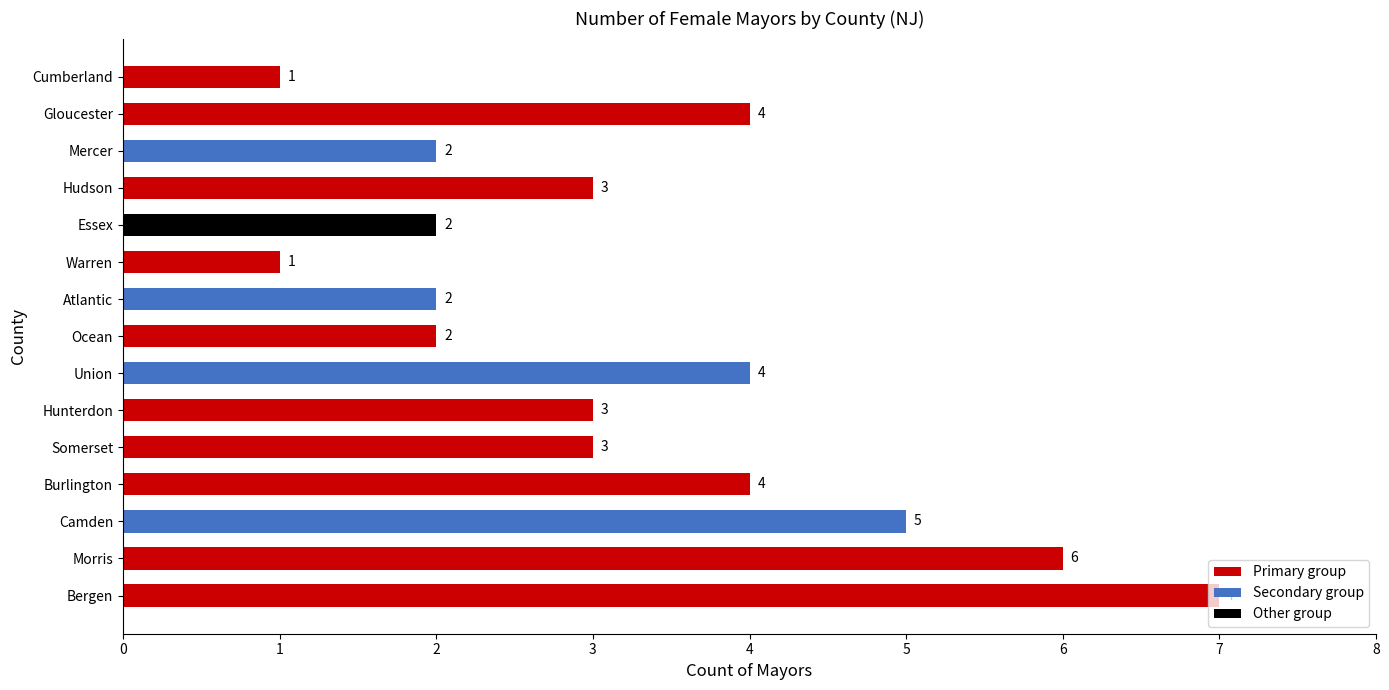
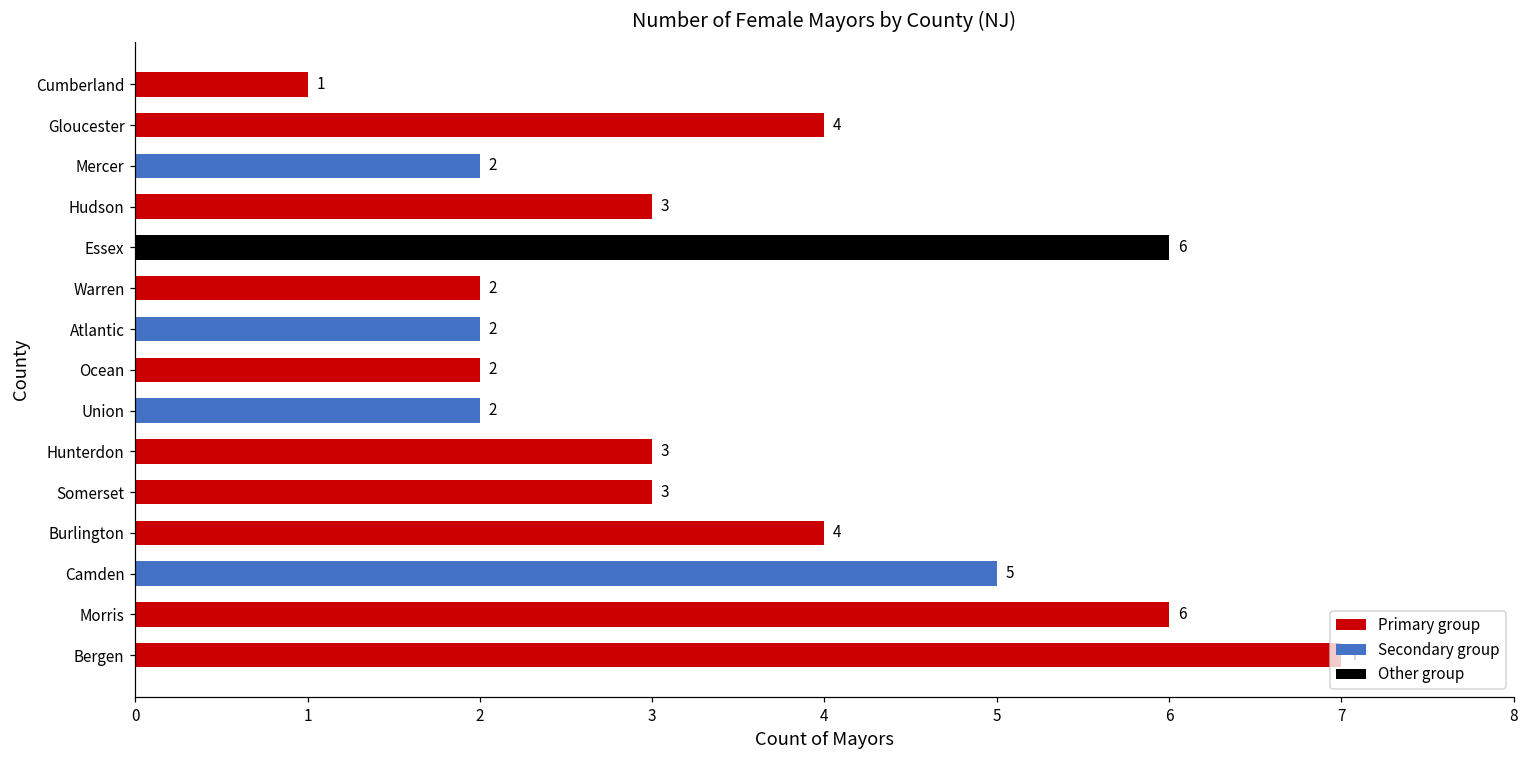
Essex: 2 -> 6
Warren: 1 -> 2
Union: 4 -> 2
